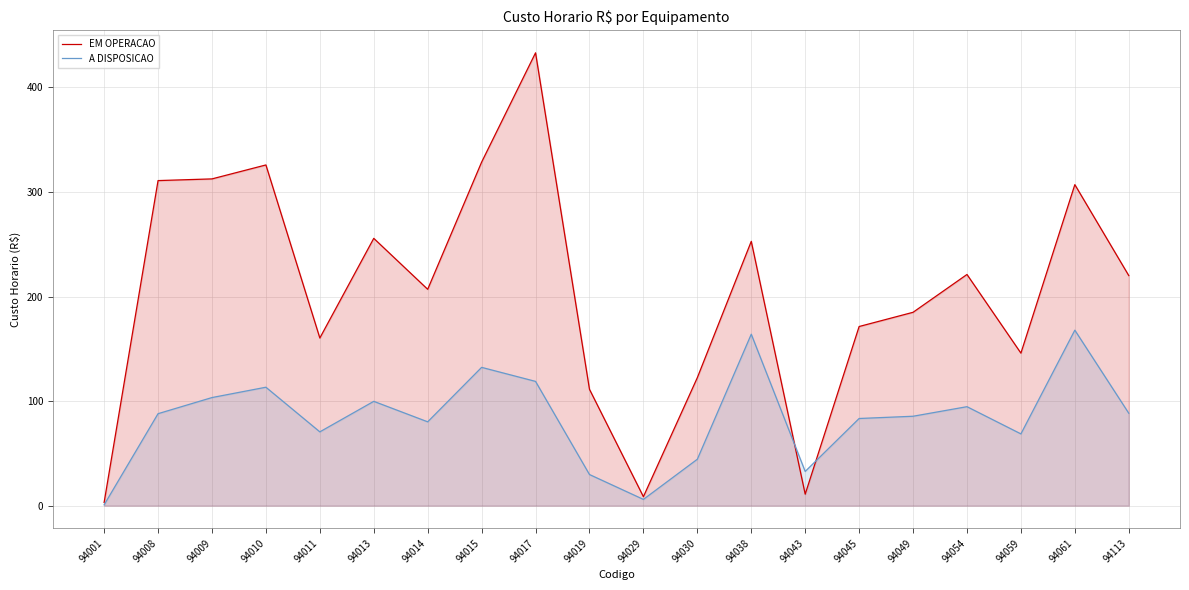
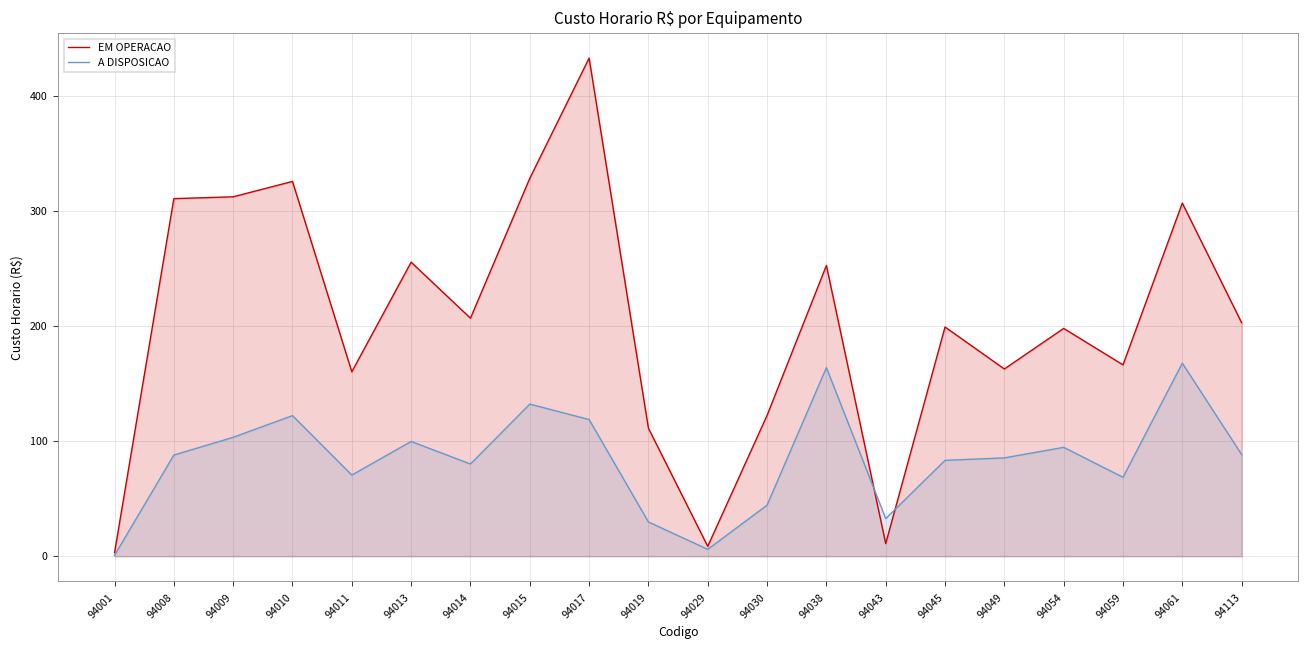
A DISPOSICAO, 94010: 113 -> 122
EM OPERACAO, 94045: 171 -> 199
EM OPERACAO, 94049: 185 -> 163
EM OPERACAO, 94054: 221 -> 198
EM OPERACAO, 94059: 146 -> 166
EM OPERACAO, 94113: 220 -> 203
